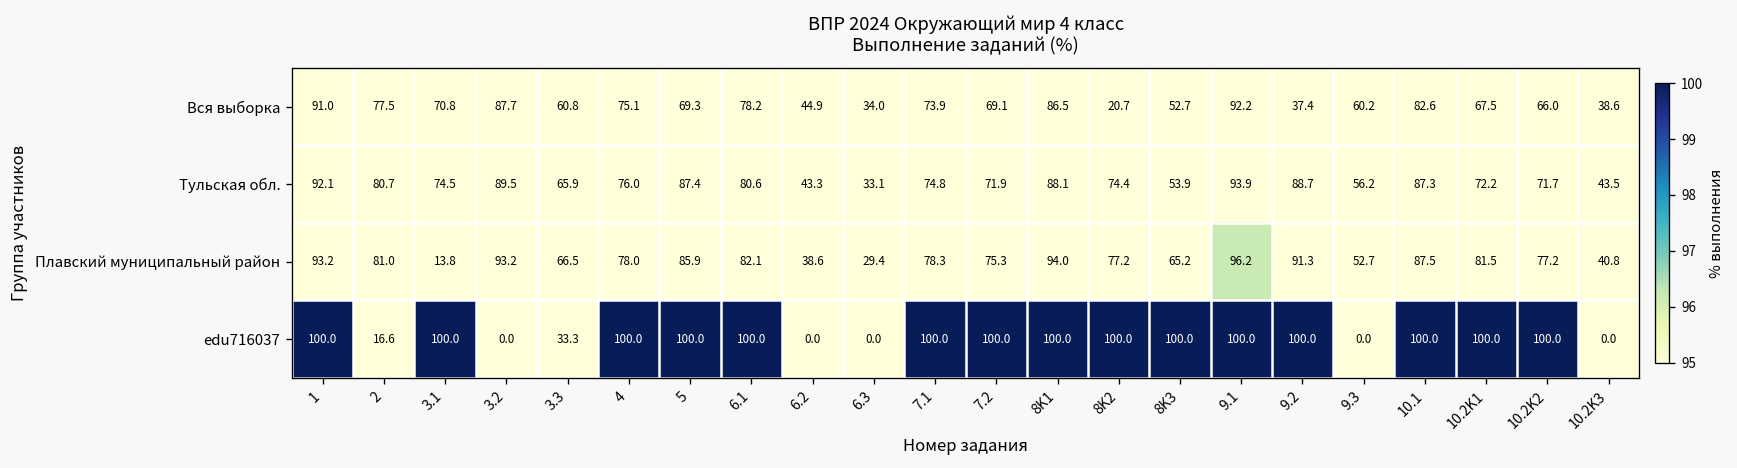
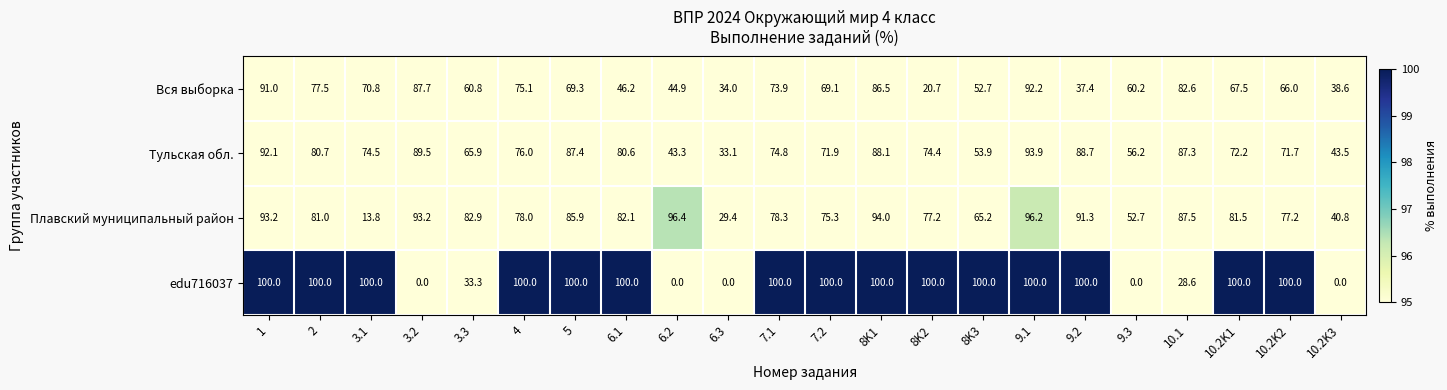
Вся выборка, 6.1: 78.2 -> 46.2
Плавский муниципальный район, 3.3: 66.5 -> 82.9
Плавский муниципальный район, 6.2: 38.6 -> 96.4
edu716037, 2: 16.6 -> 100.0
edu716037, 10.1: 100.0 -> 28.6
